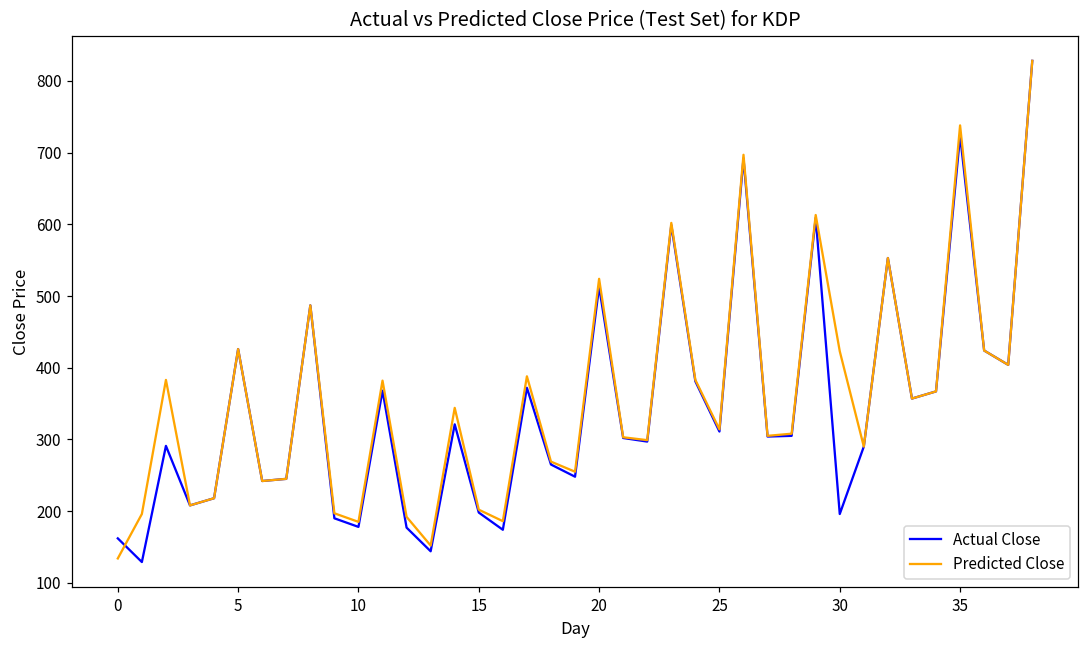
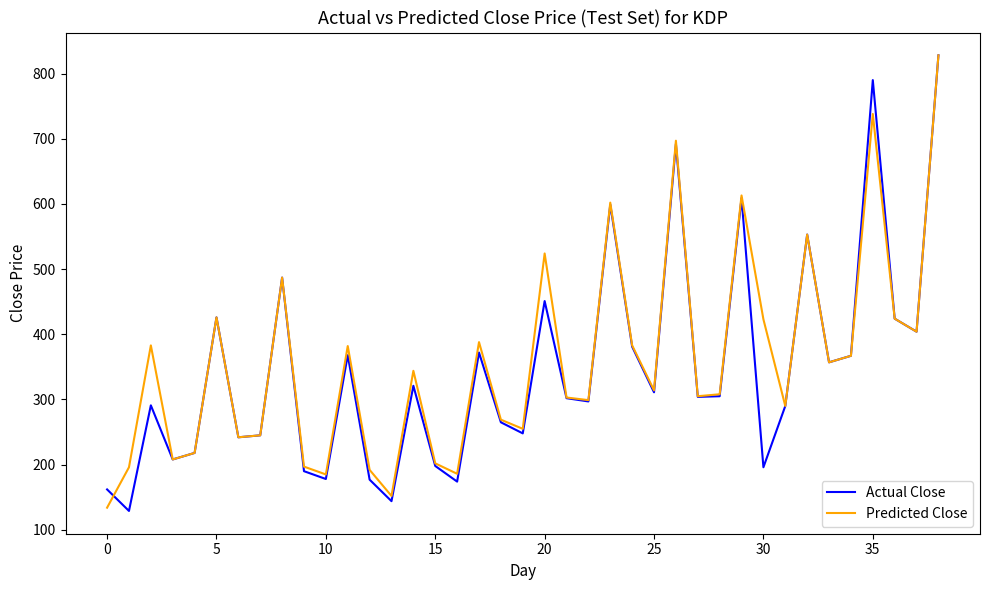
Actual Close, 20: 510 -> 450
Actual Close, 35: 720 -> 790
